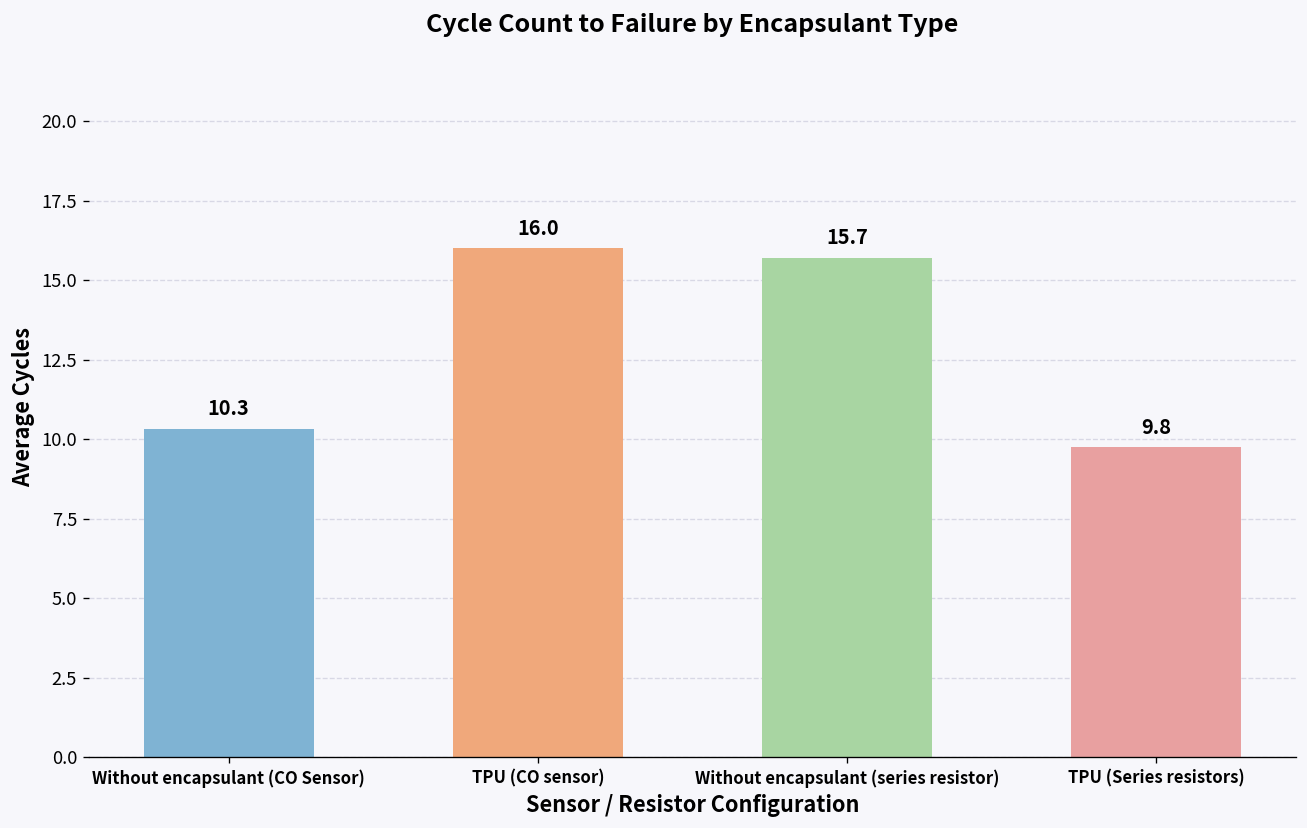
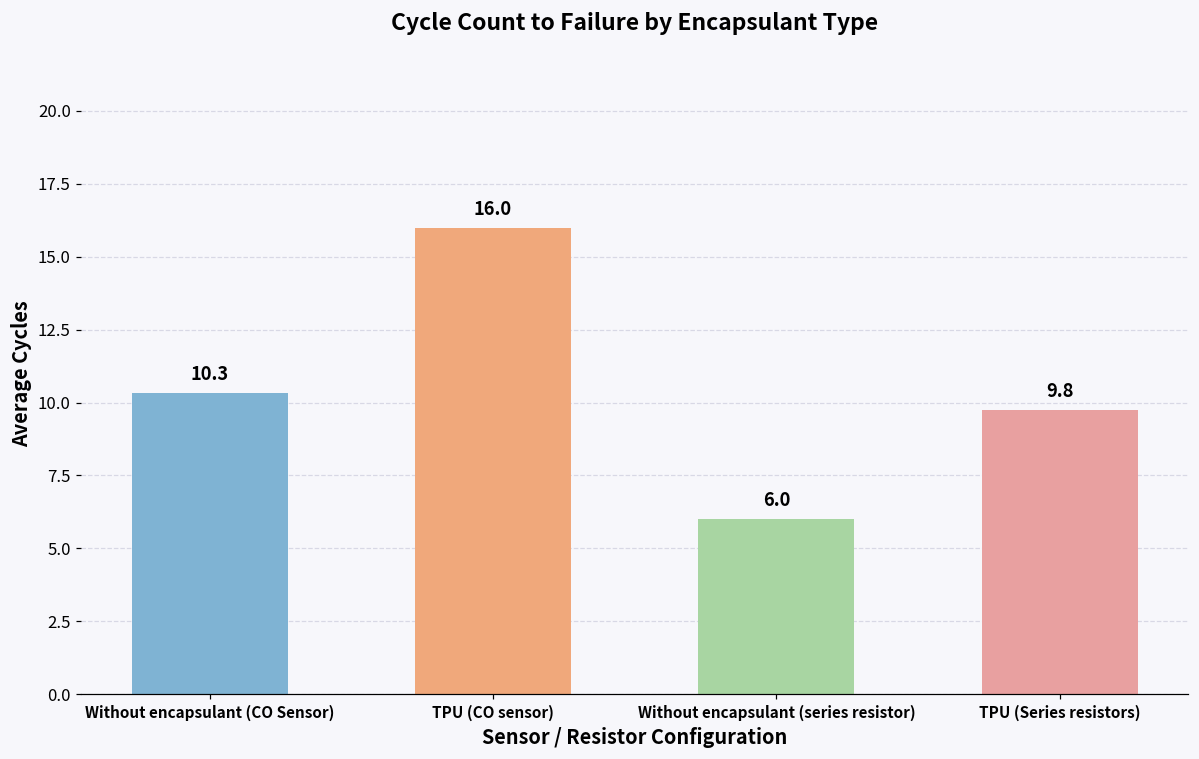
Without encapsulant (series resistor): 15.7 -> 6.0
